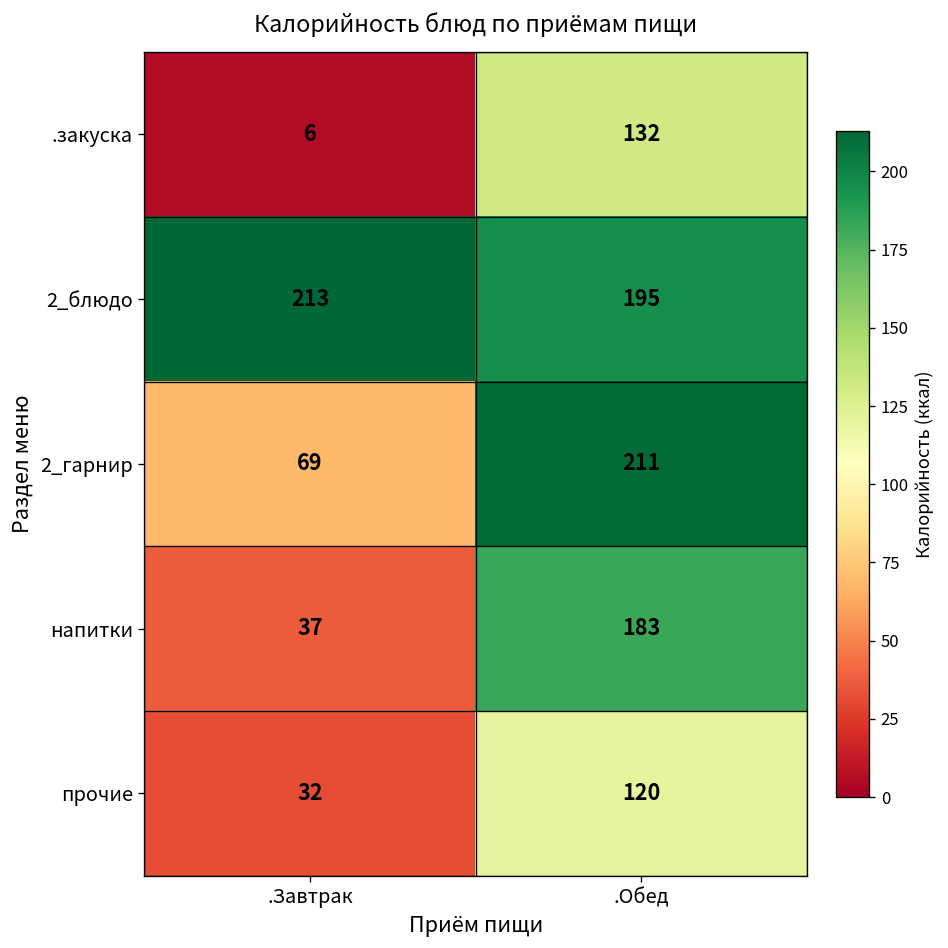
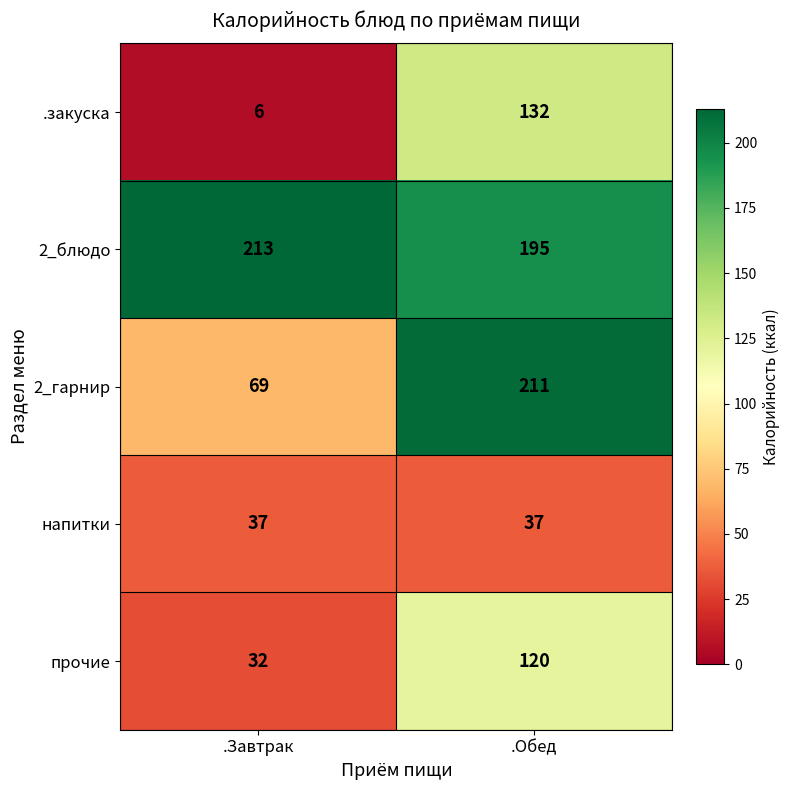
напитки, .Обед: 183 -> 37
